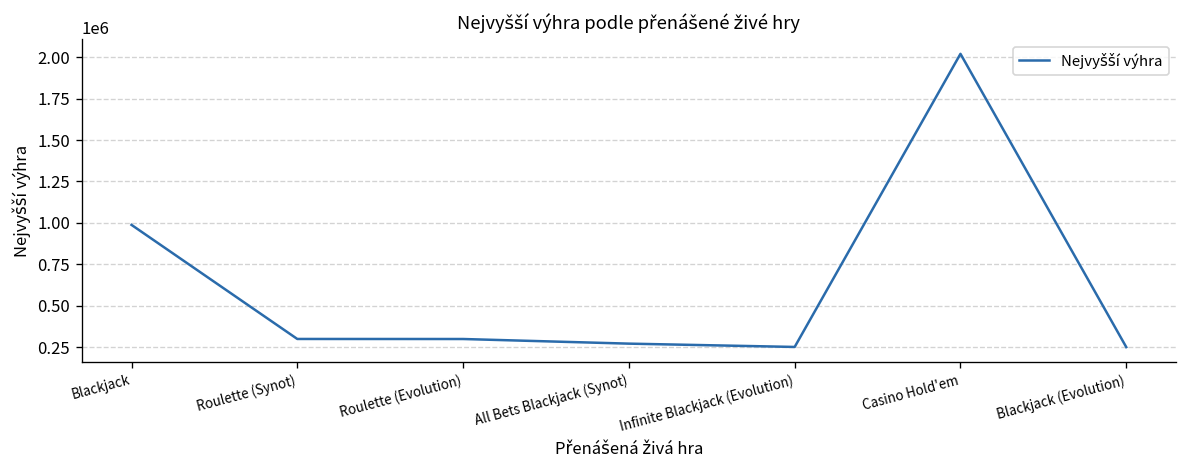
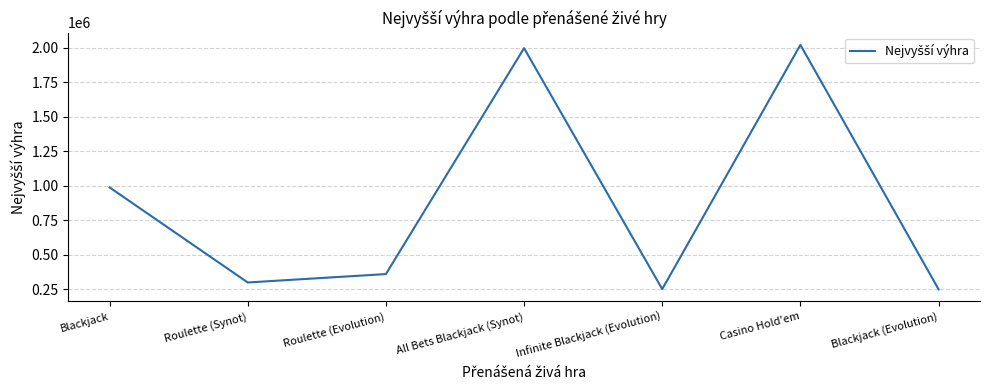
Roulette (Evolution): 300000 -> 360000
All Bets Blackjack (Synot): 270000 -> 2000000
